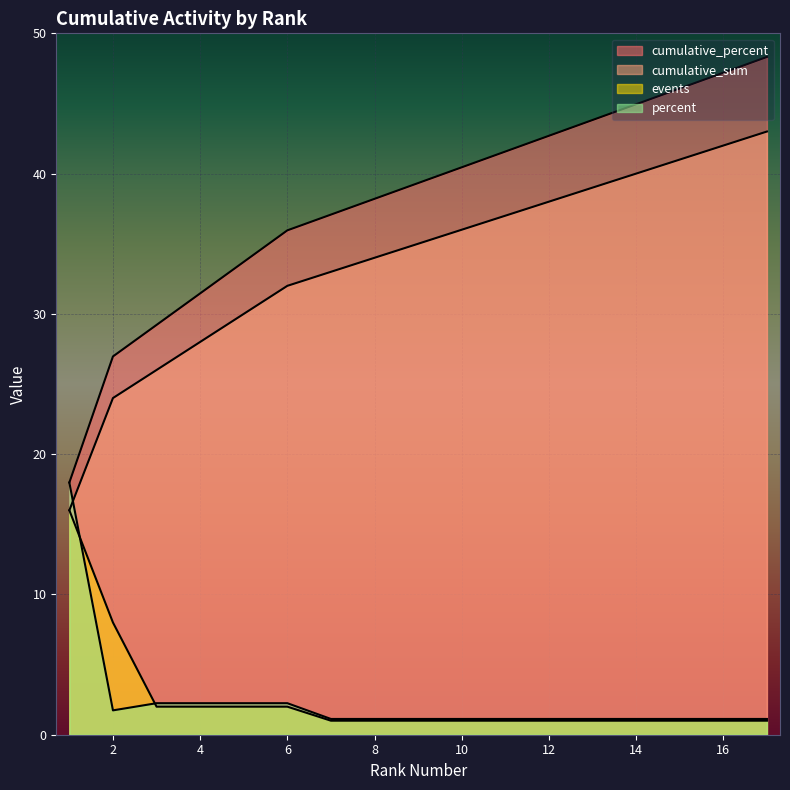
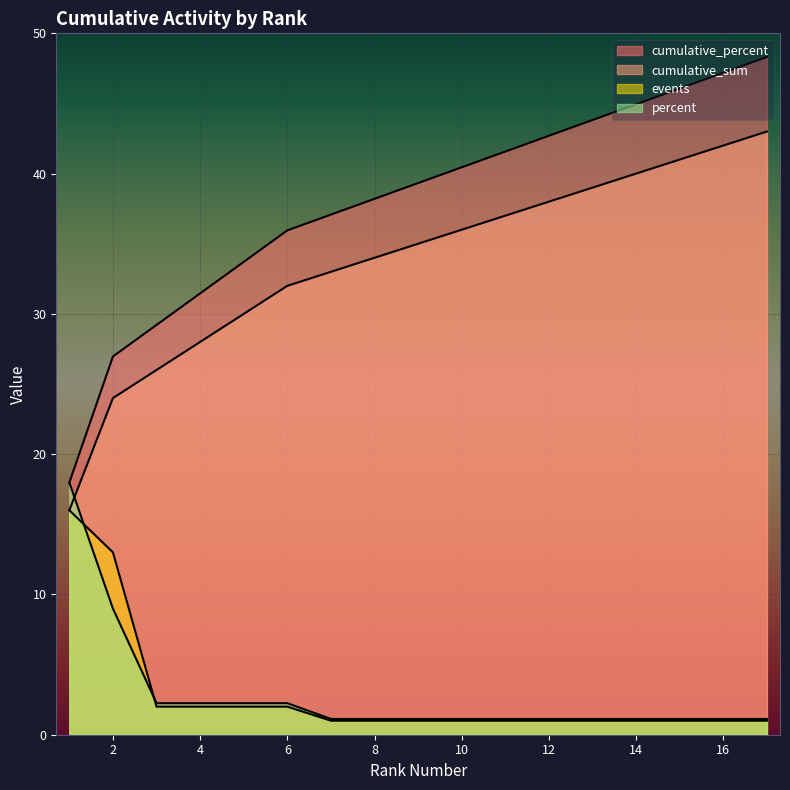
events, 2: 8 -> 13
percent, 2: 1.7 -> 9.0
